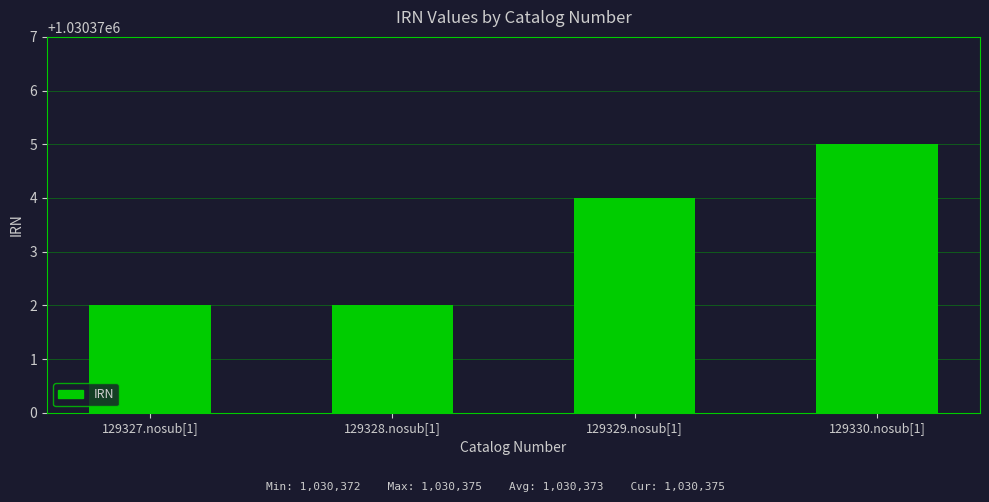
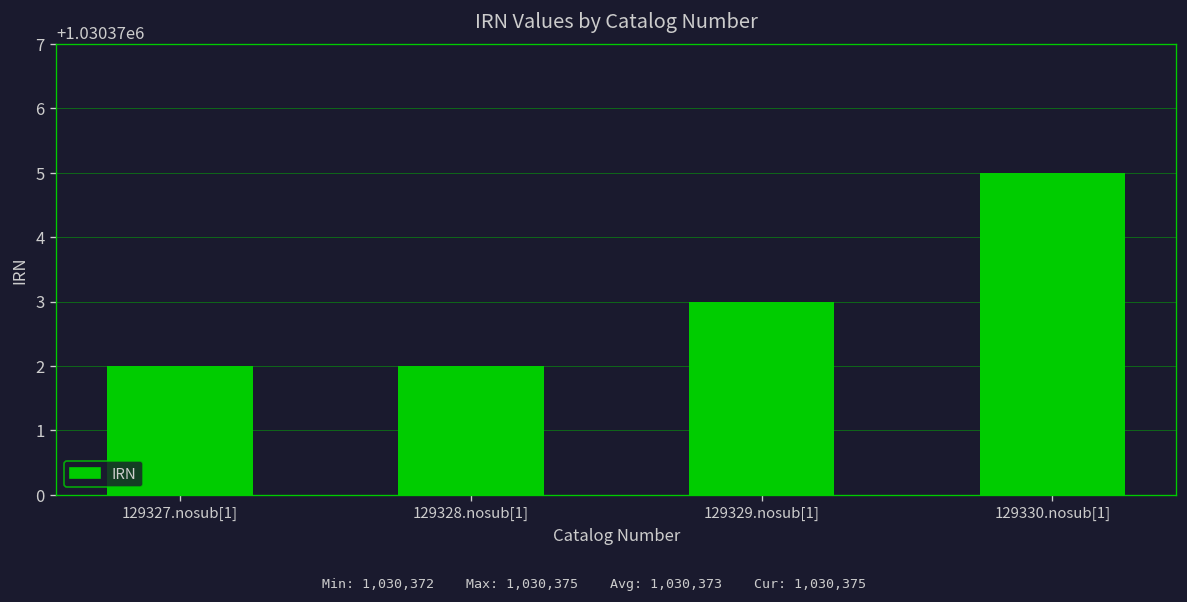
129329.nosub[1]: 1030374 -> 1030373
